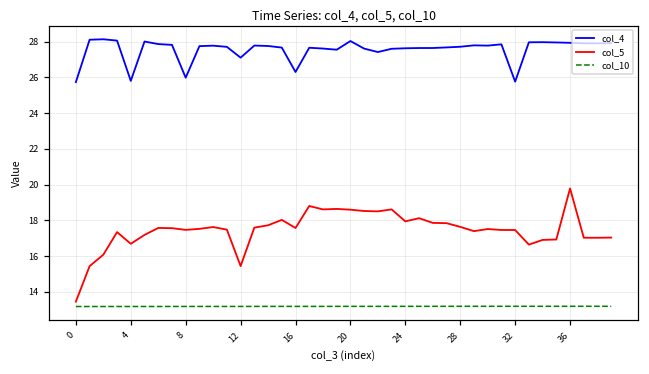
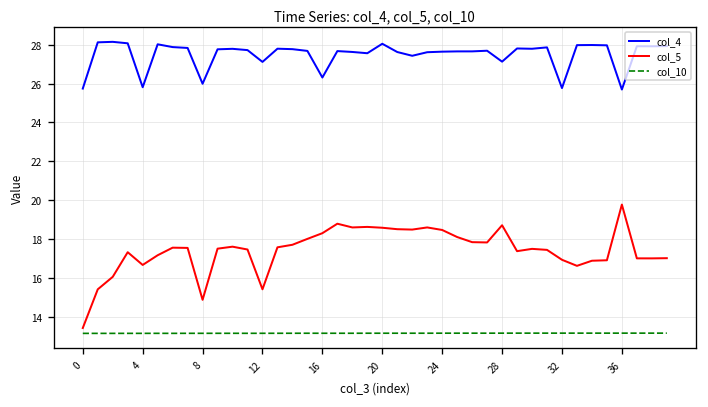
col_5, 8: 17.5 -> 14.9
col_5, 16: 17.6 -> 18.3
col_5, 24: 17.9 -> 18.5
col_4, 28: 27.7 -> 27.1
col_5, 28: 17.6 -> 18.7
col_5, 32: 17.5 -> 17.0
col_4, 36: 27.9 -> 25.7
